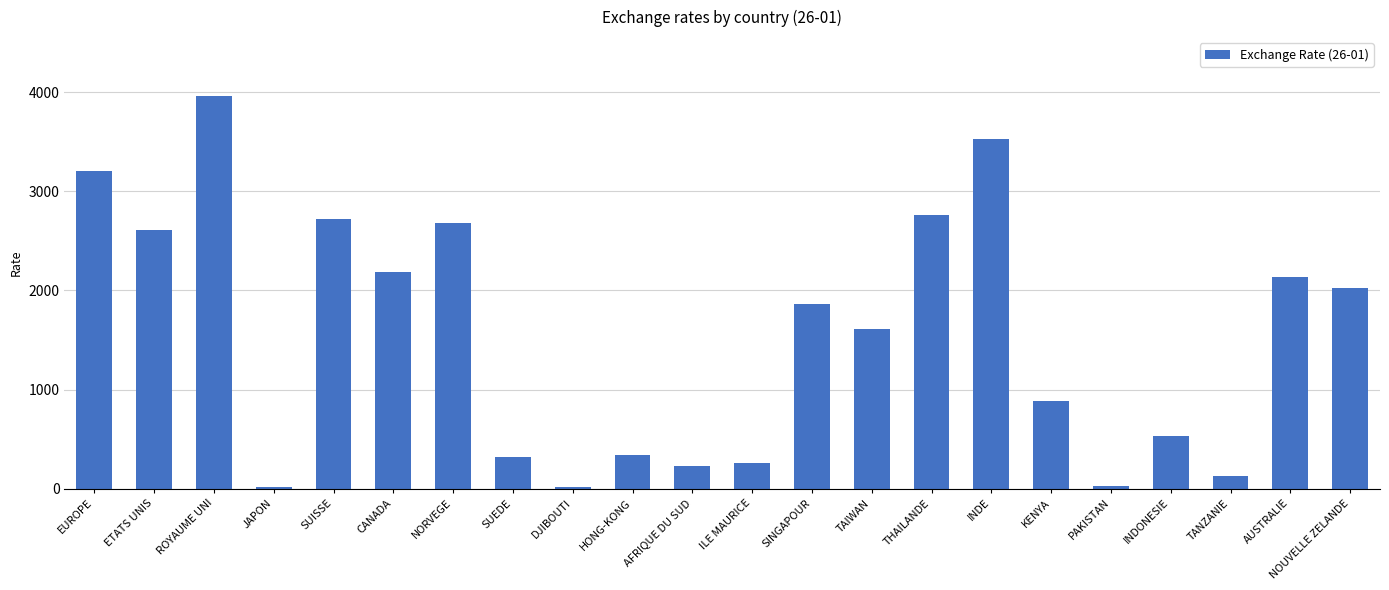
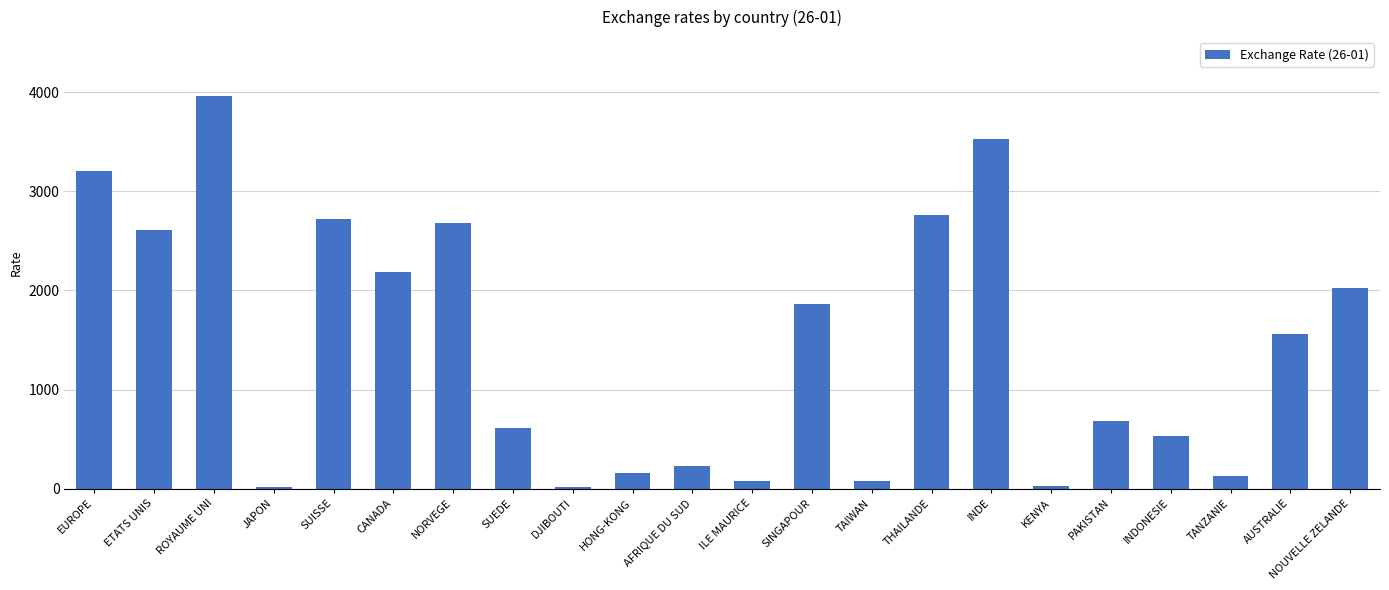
SUEDE: 300 -> 600
HONG-KONG: 300 -> 200
ILE MAURICE: 300 -> 100
TAIWAN: 1600 -> 100
KENYA: 900 -> 0
PAKISTAN: 0 -> 700
AUSTRALIE: 2100 -> 1600
